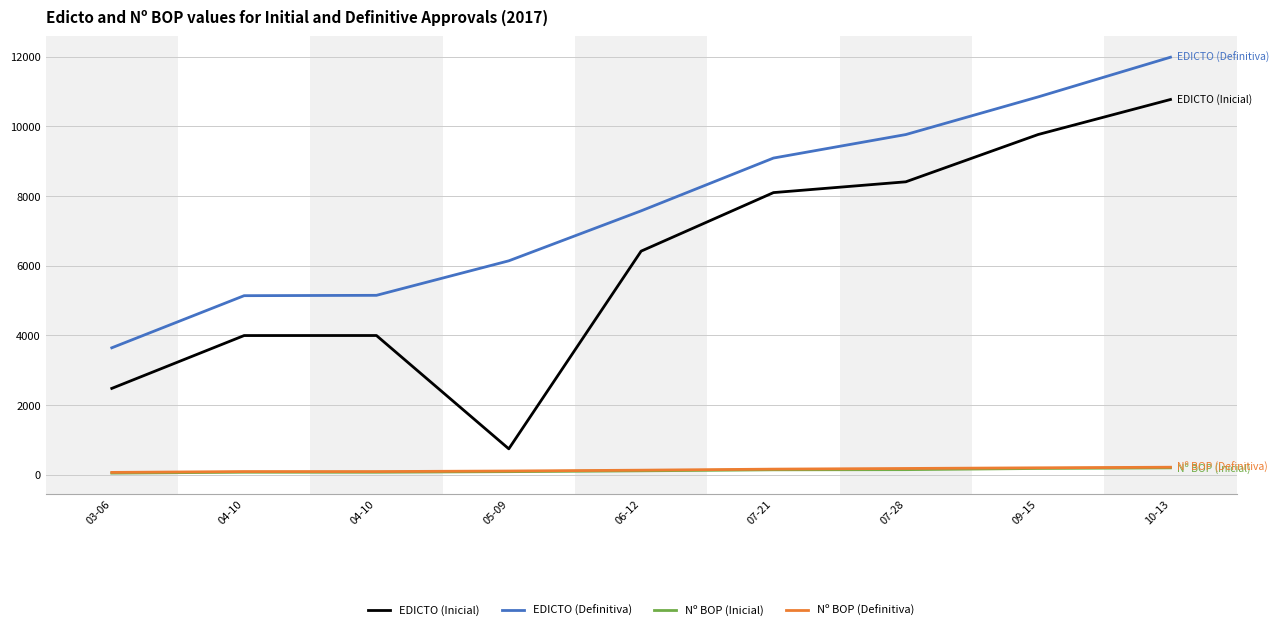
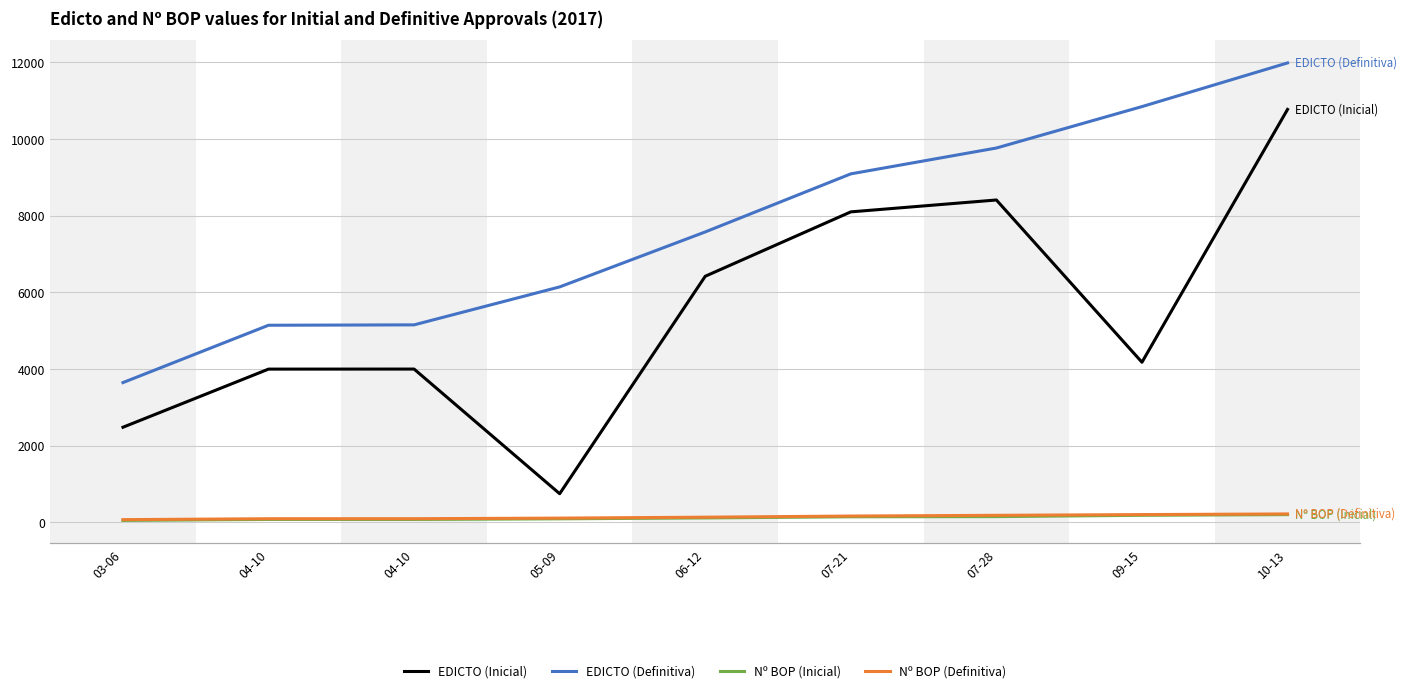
EDICTO (Inicial), 09-15: 9800 -> 4200
